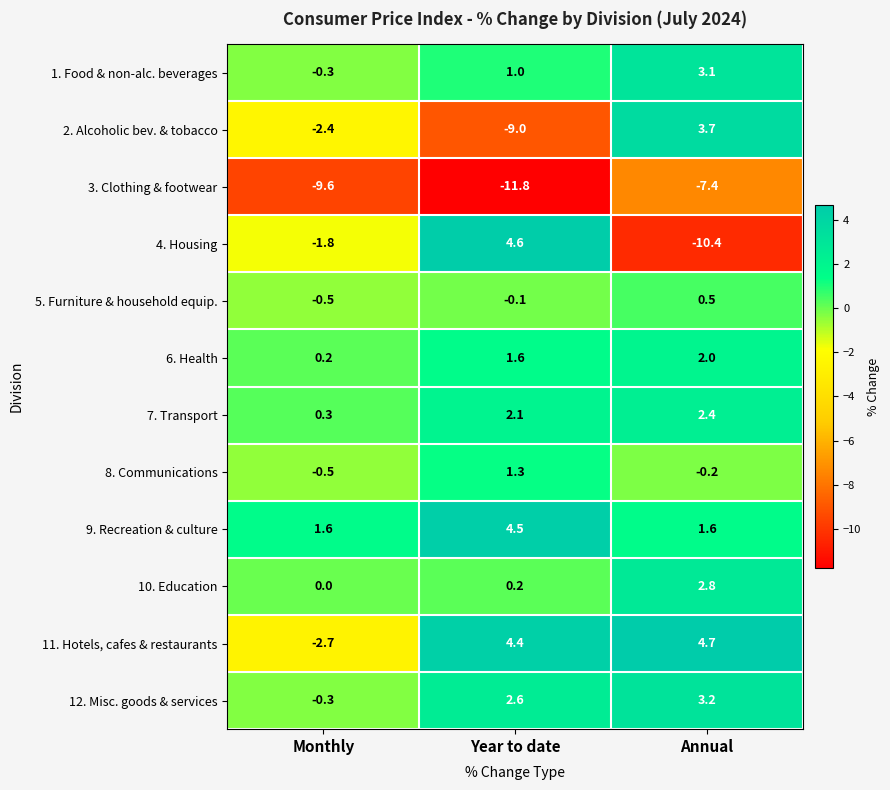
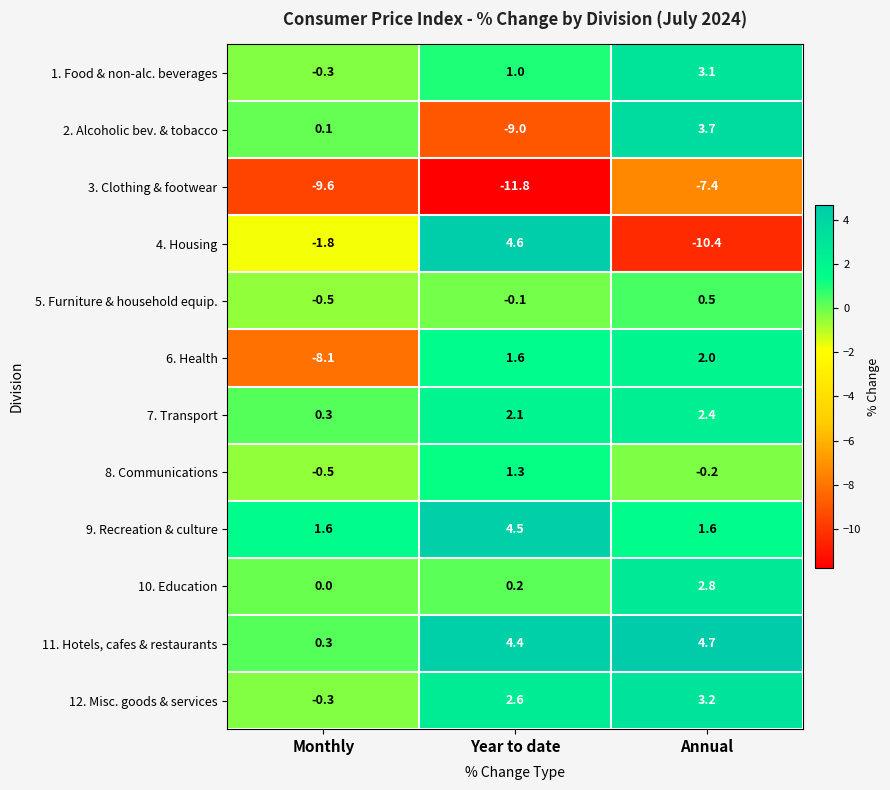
2. Alcoholic bev. & tobacco, Monthly: -2.4 -> 0.1
6. Health, Monthly: 0.2 -> -8.1
11. Hotels, cafes & restaurants, Monthly: -2.7 -> 0.3
